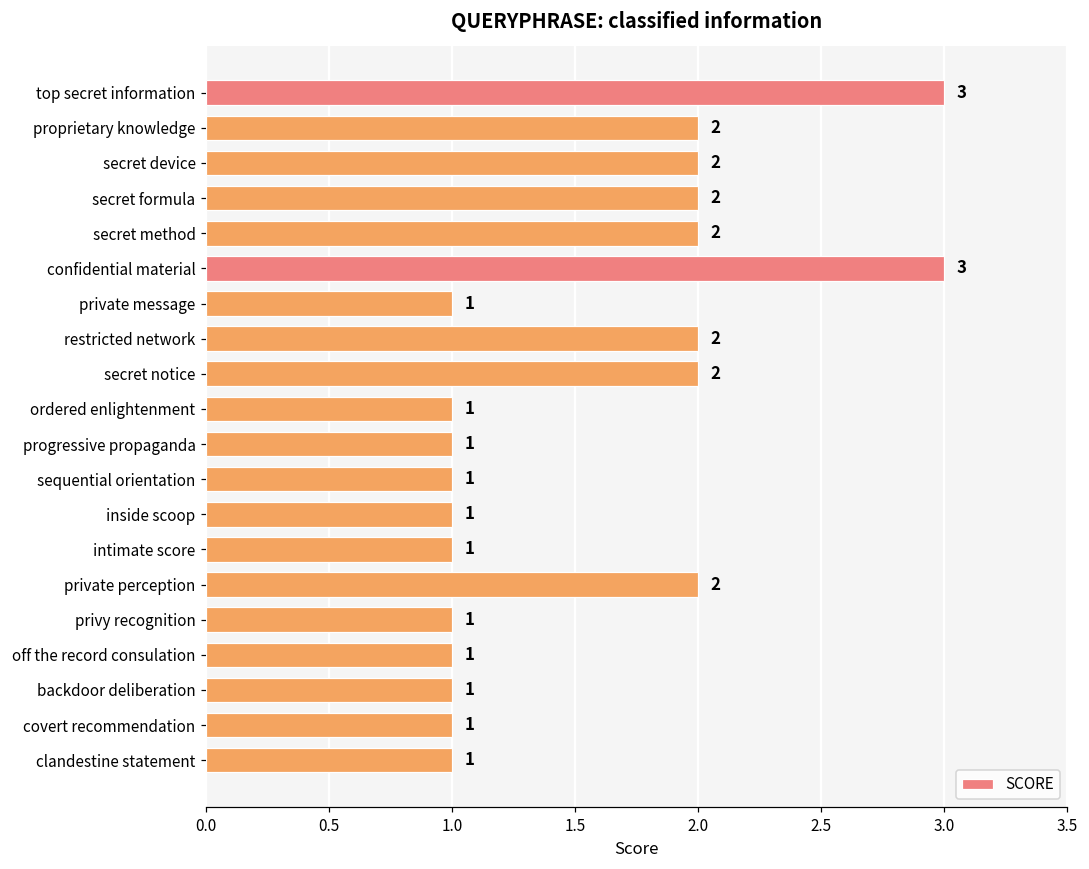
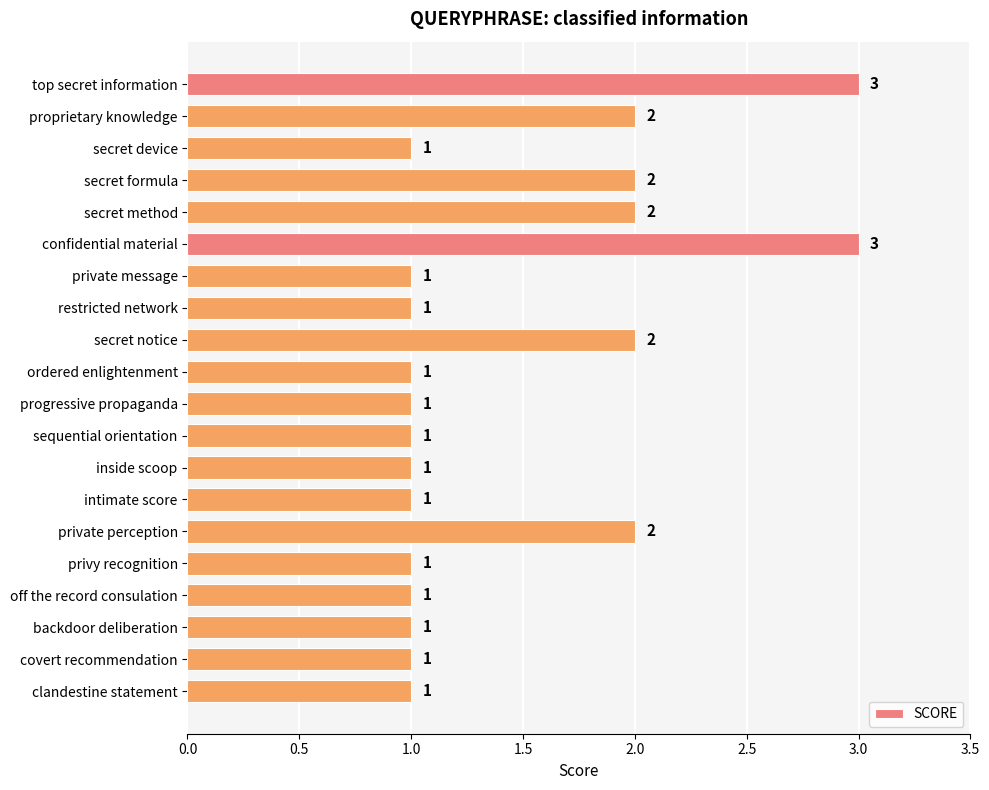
secret device: 2 -> 1
restricted network: 2 -> 1
